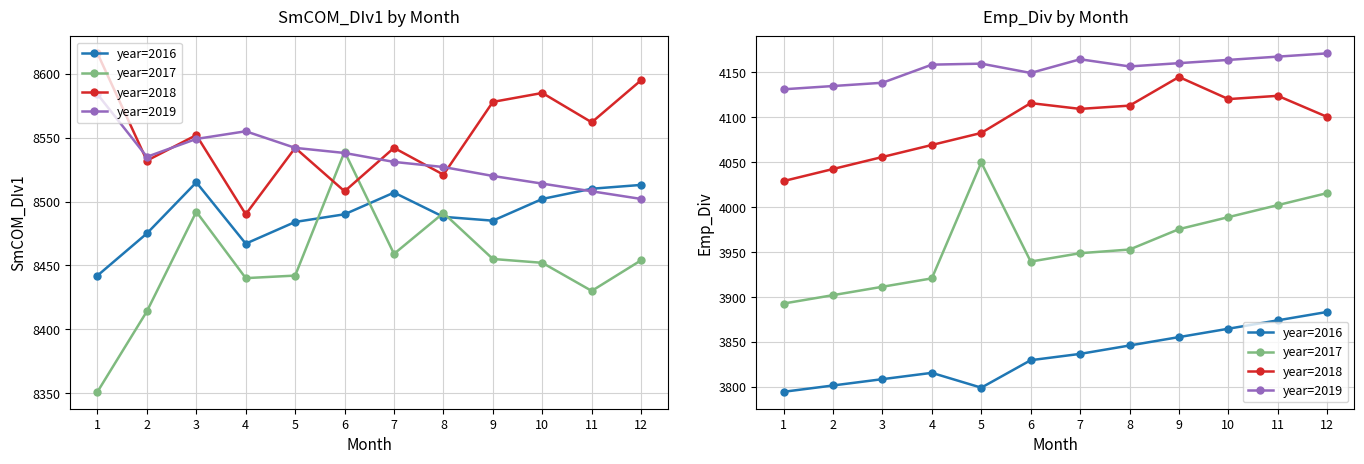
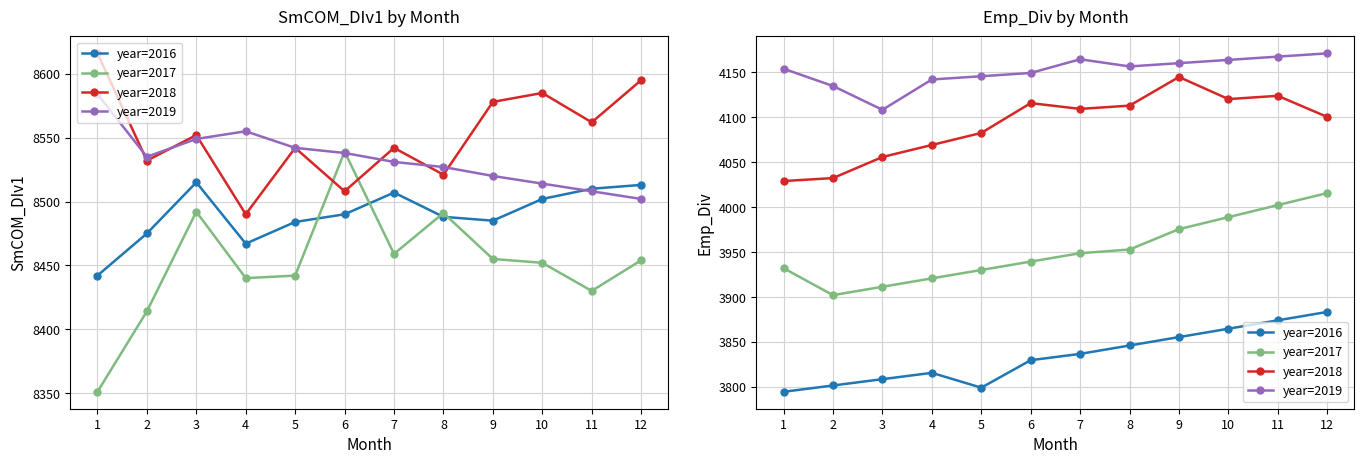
Emp_Div by Month, year=2017, 1: 3890 -> 3930
Emp_Div by Month, year=2019, 1: 4130 -> 4150
Emp_Div by Month, year=2018, 2: 4040 -> 4030
Emp_Div by Month, year=2019, 3: 4140 -> 4110
Emp_Div by Month, year=2019, 4: 4160 -> 4140
Emp_Div by Month, year=2017, 5: 4050 -> 3930
Emp_Div by Month, year=2019, 5: 4160 -> 4150
